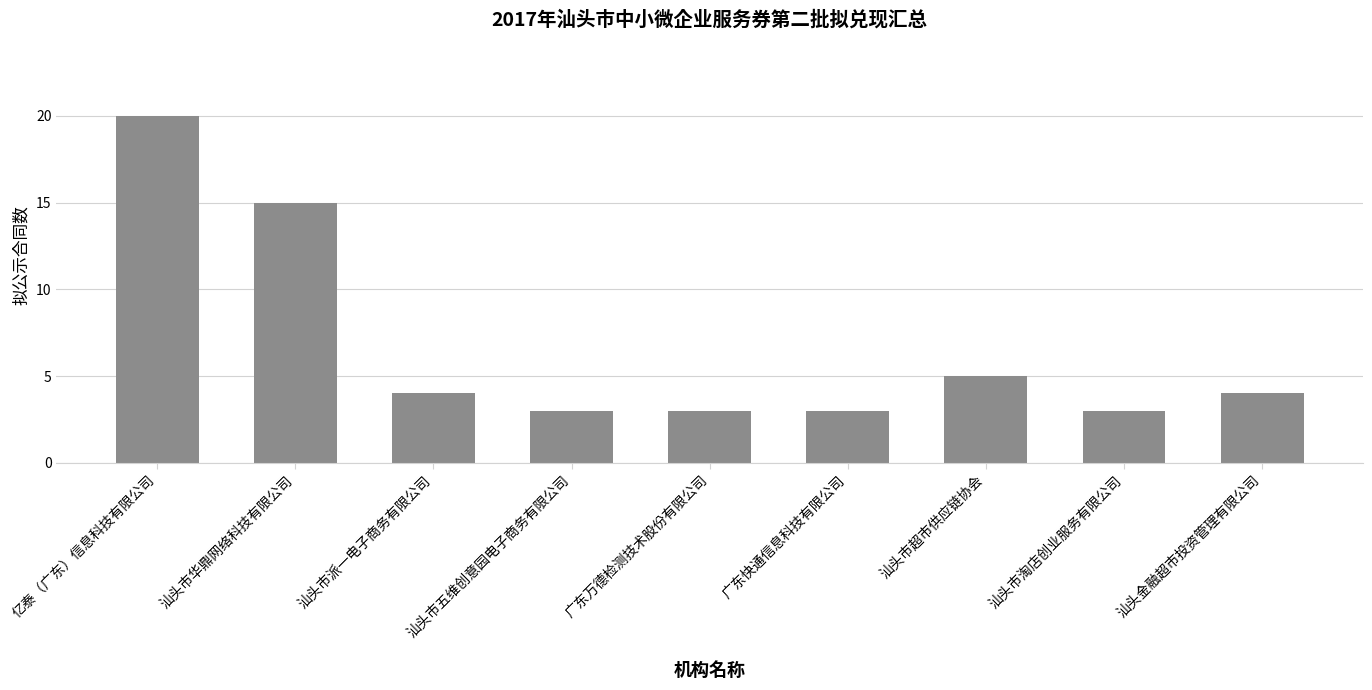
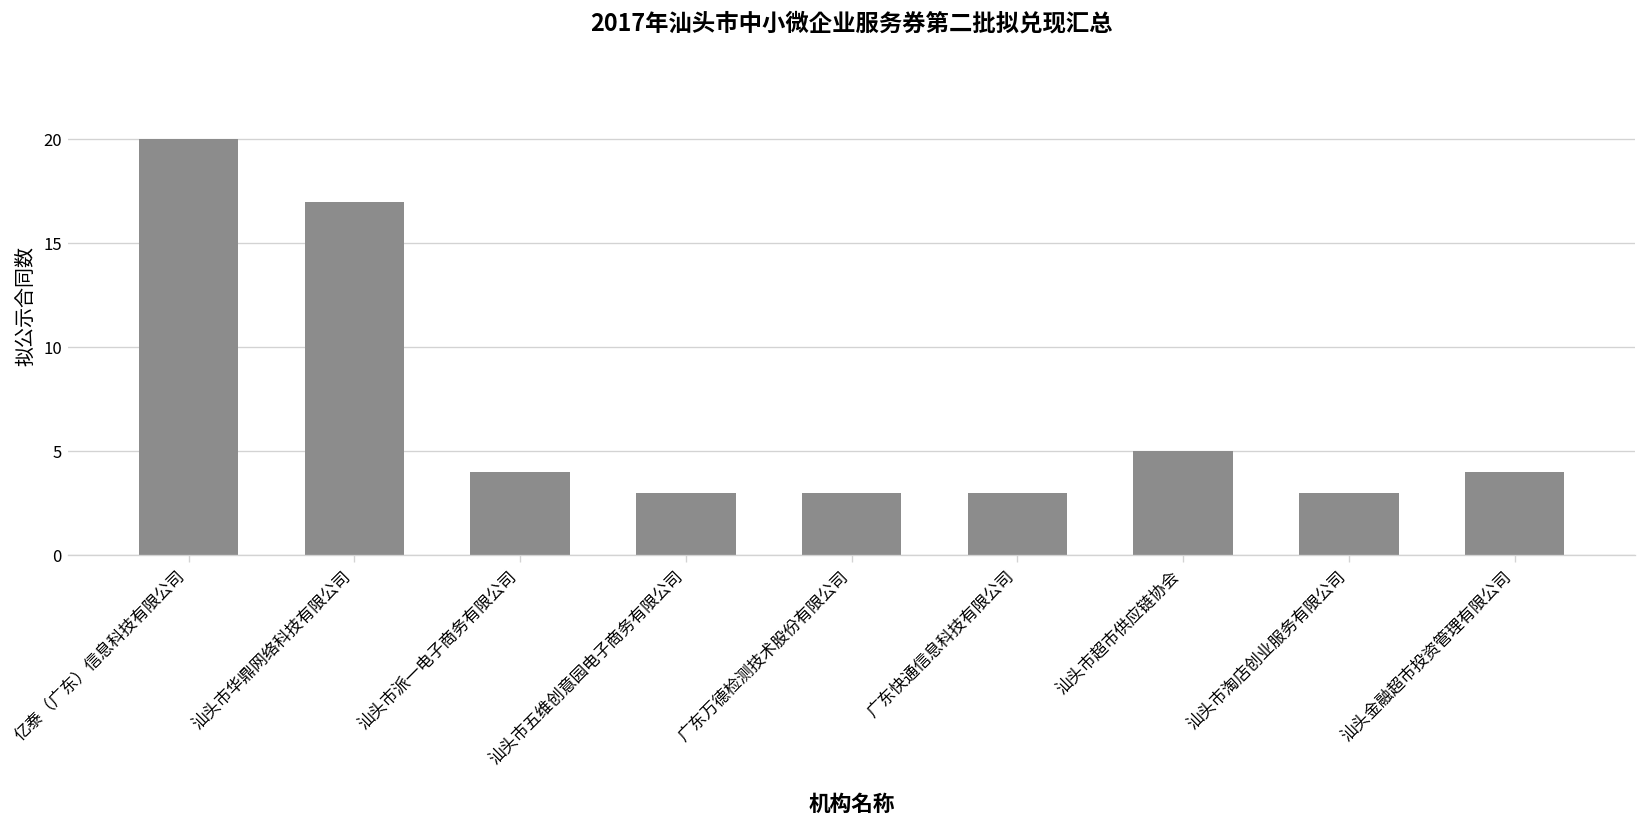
汕头市华鼎网络科技有限公司: 15 -> 17
